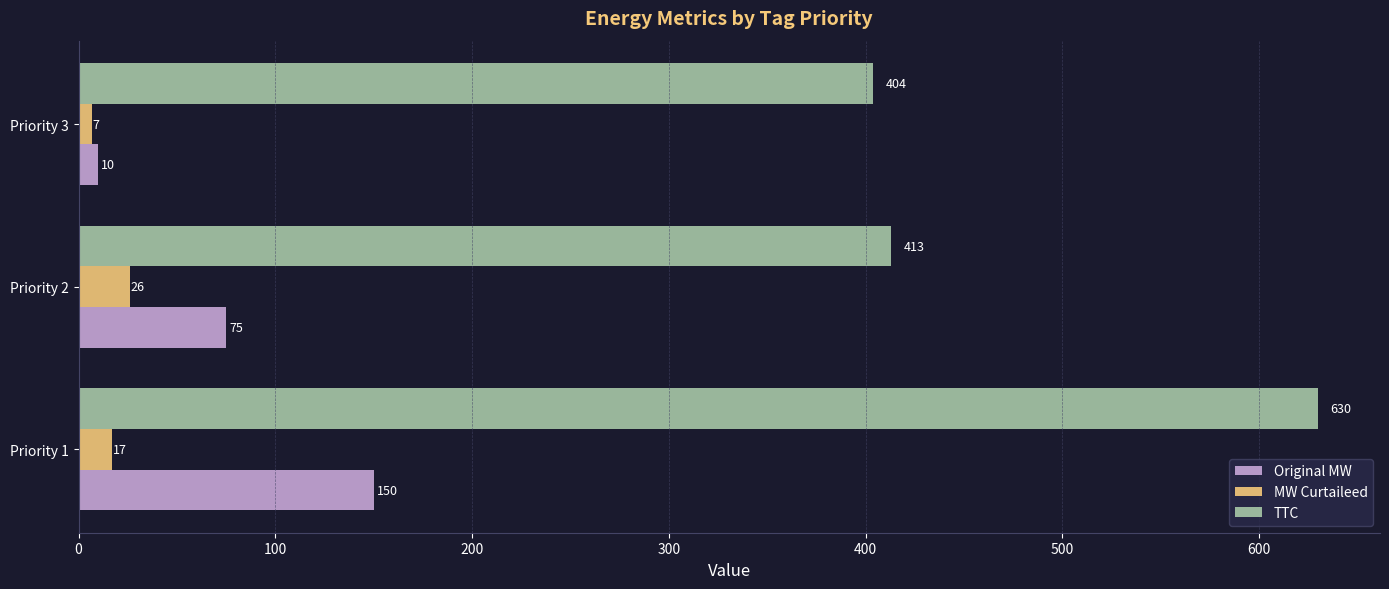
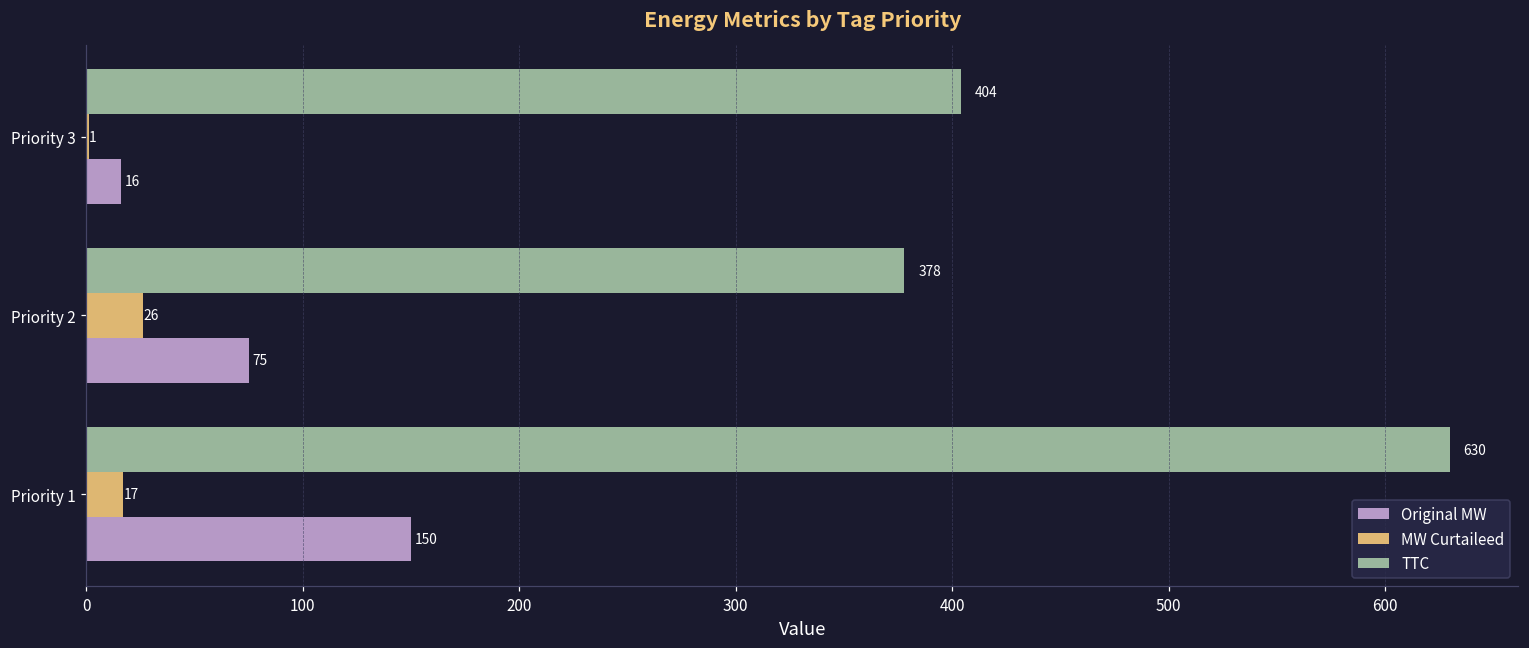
MW Curtaileed, Priority 3: 7 -> 1
Original MW, Priority 3: 10 -> 16
TTC, Priority 2: 413 -> 378
